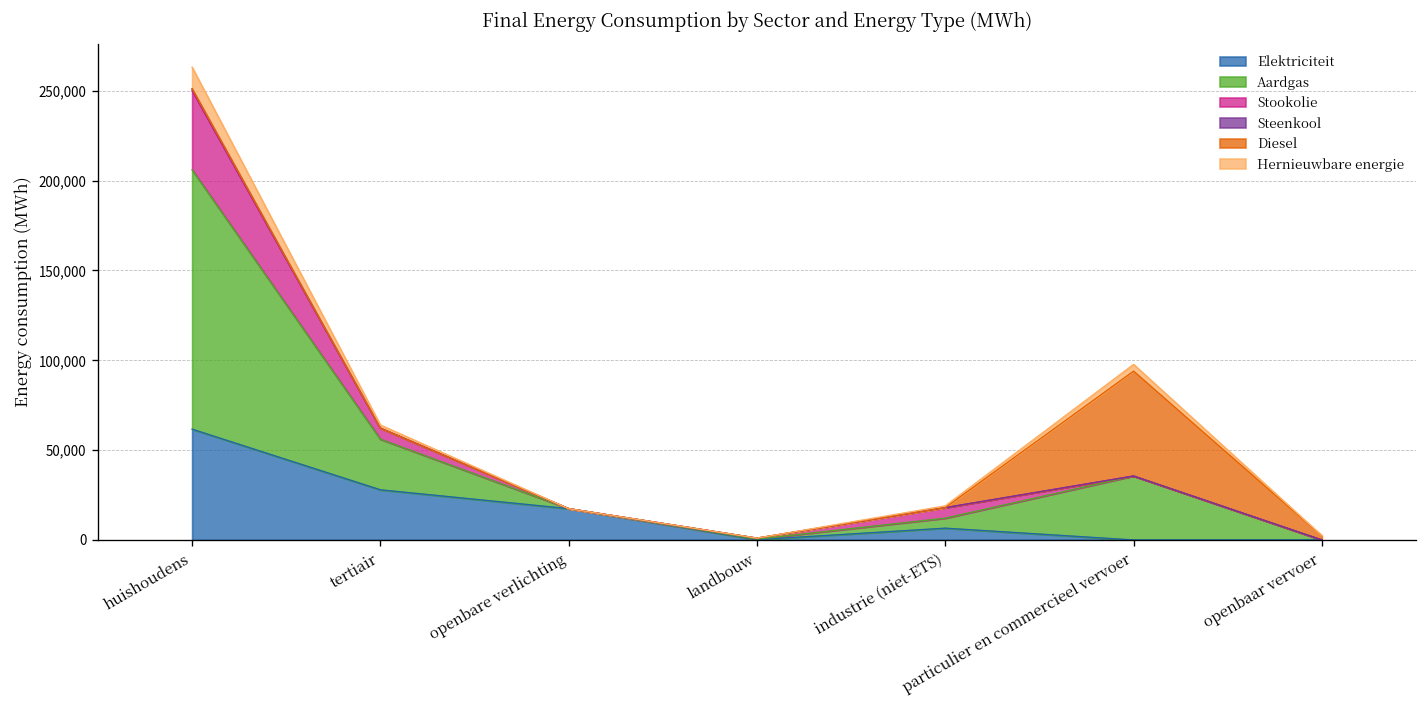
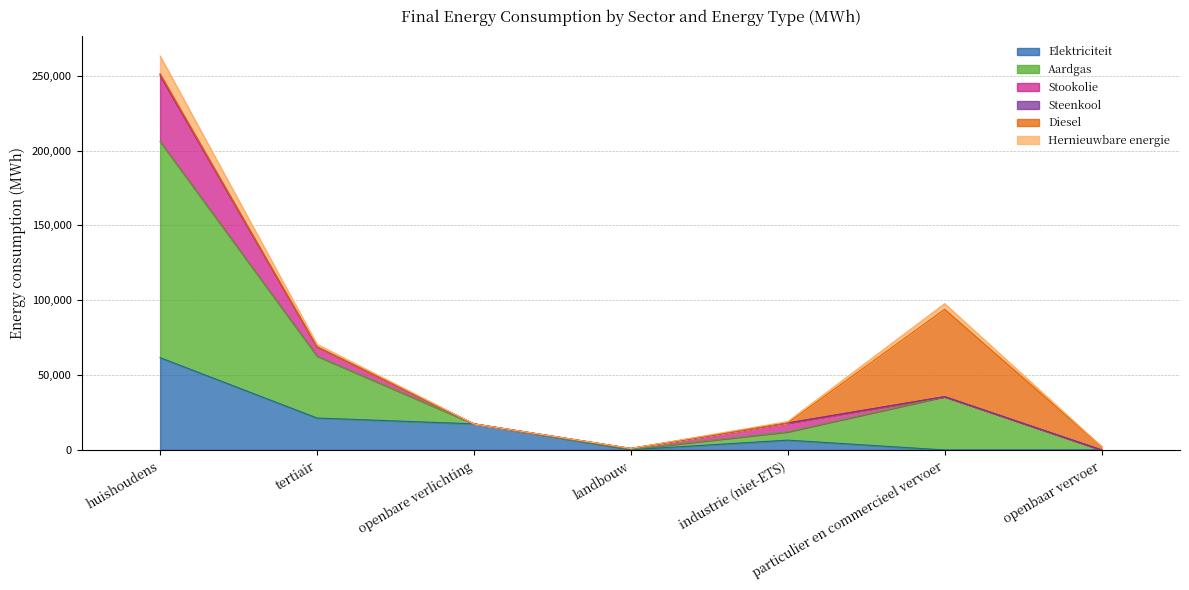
Elektriciteit, tertiair: 28,000 -> 21,000
Aardgas, tertiair: 28,000 -> 41,000
